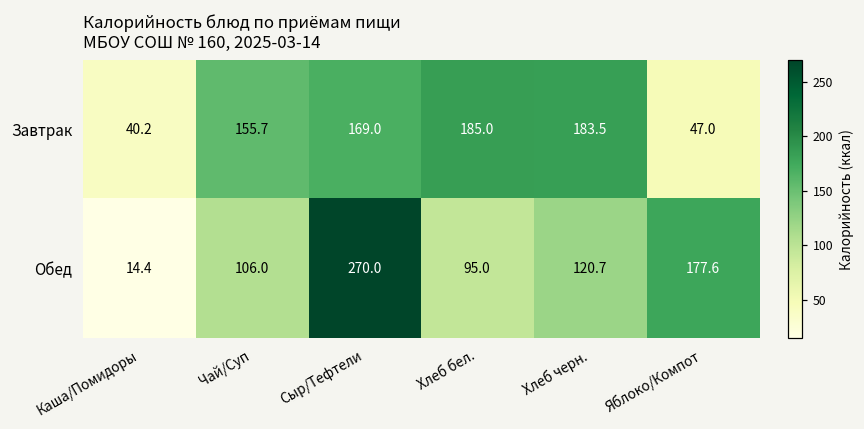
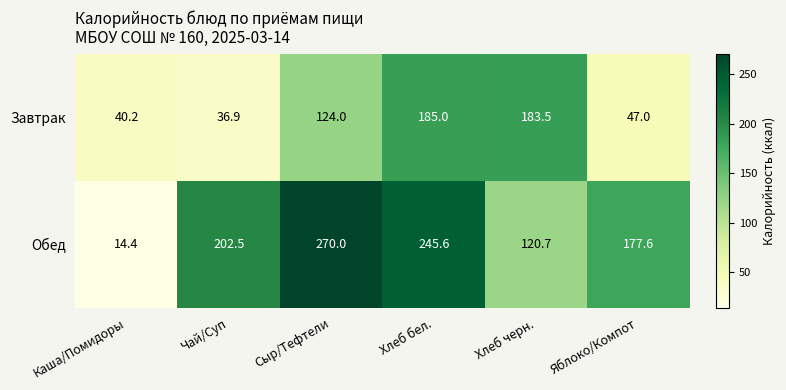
Завтрак, Чай/Суп: 155.7 -> 36.9
Завтрак, Сыр/Тефтели: 169.0 -> 124.0
Обед, Чай/Суп: 106.0 -> 202.5
Обед, Хлеб бел.: 95.0 -> 245.6
